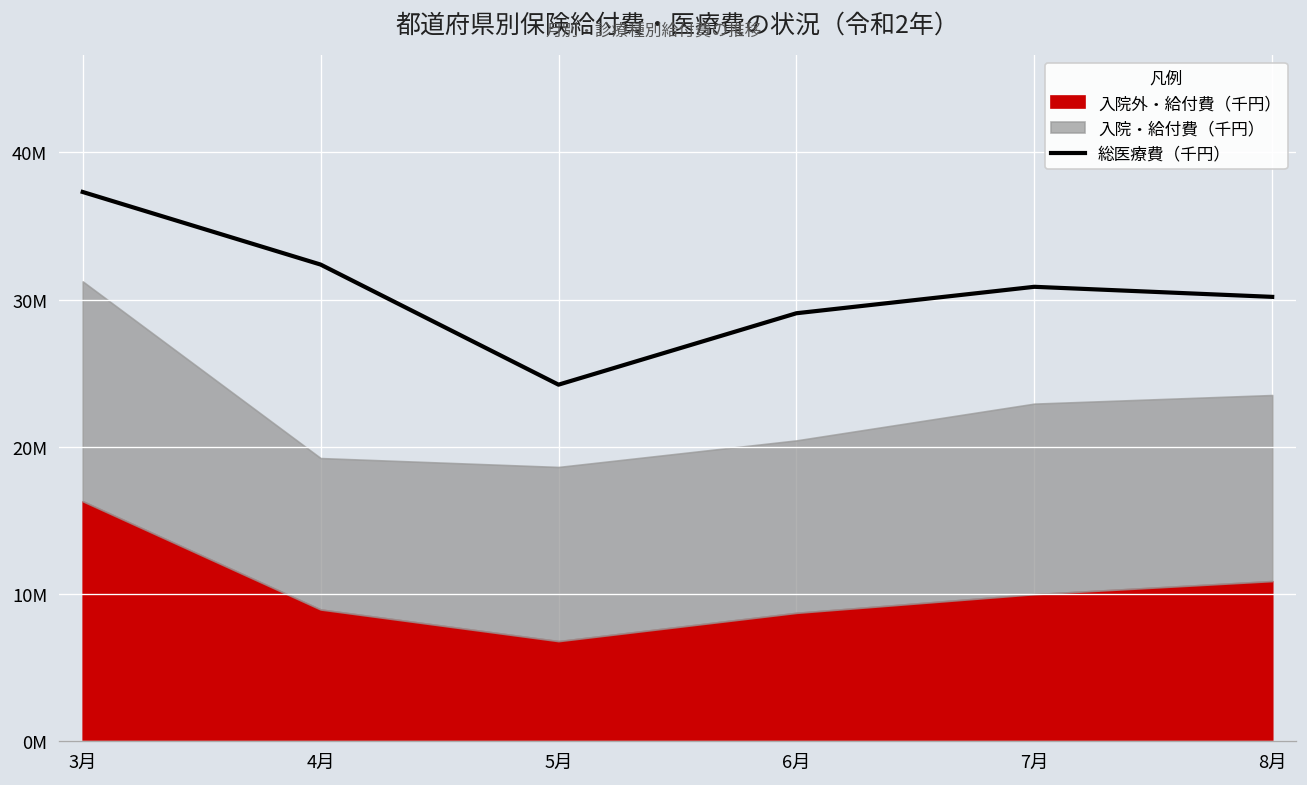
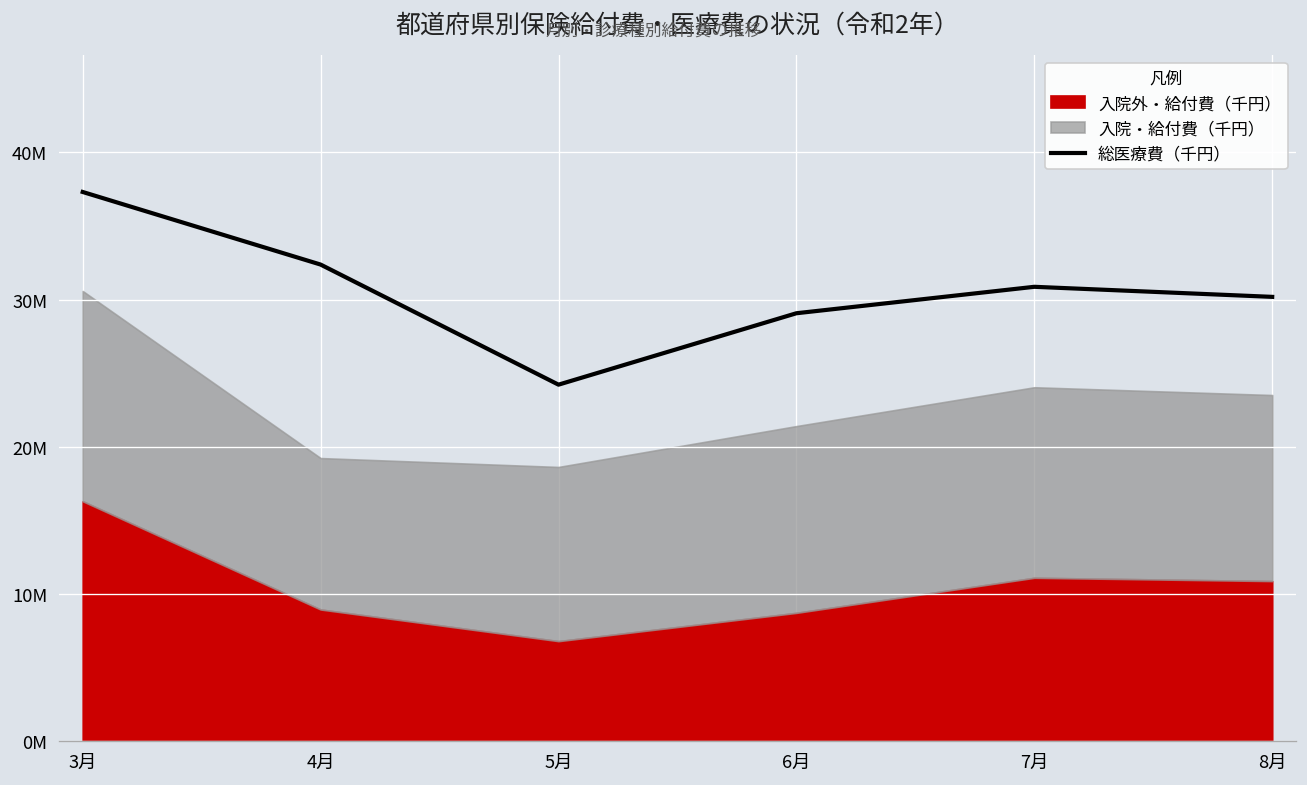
入院・給付費（千円）, 3月: 14900000 -> 14300000
入院・給付費（千円）, 6月: 11700000 -> 12700000
入院外・給付費（千円）, 7月: 10000000 -> 11100000
